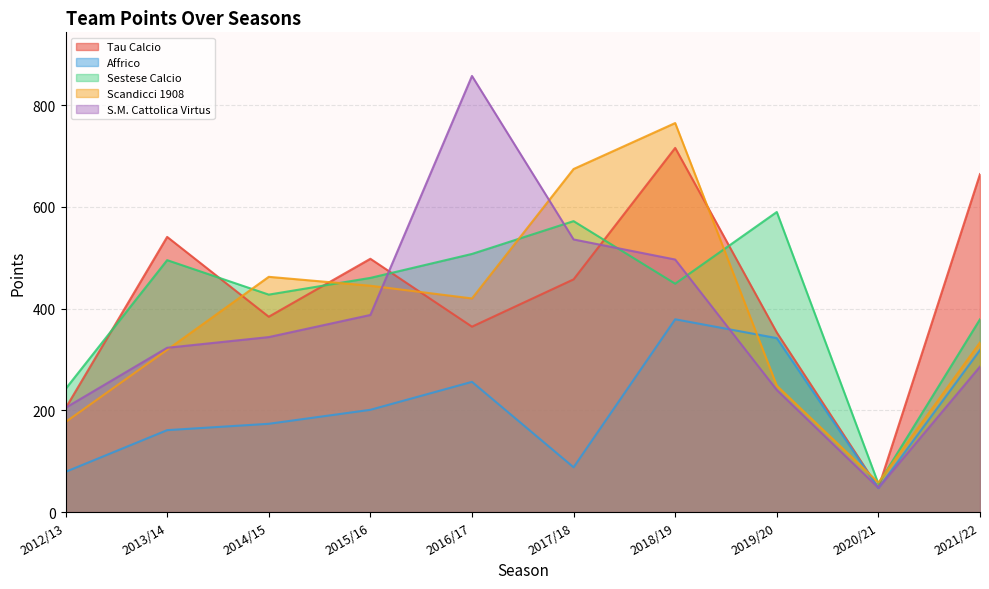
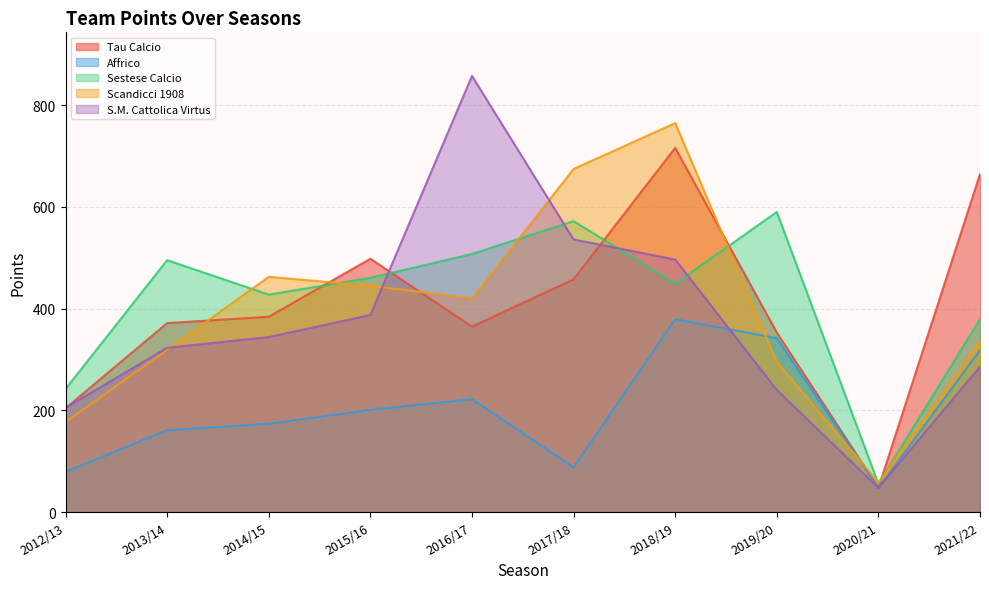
Tau Calcio, 2013/14: 540 -> 370
Affrico, 2016/17: 260 -> 220
Scandicci 1908, 2019/20: 250 -> 300
